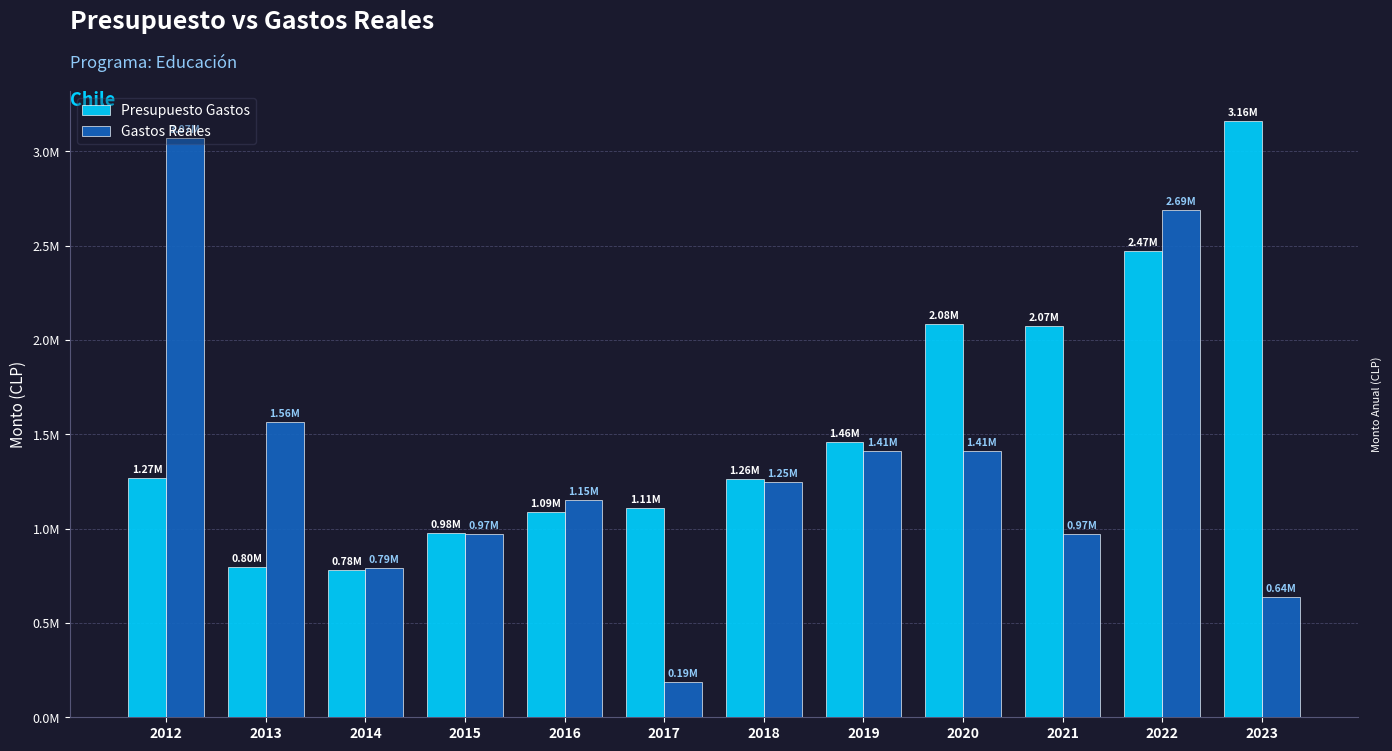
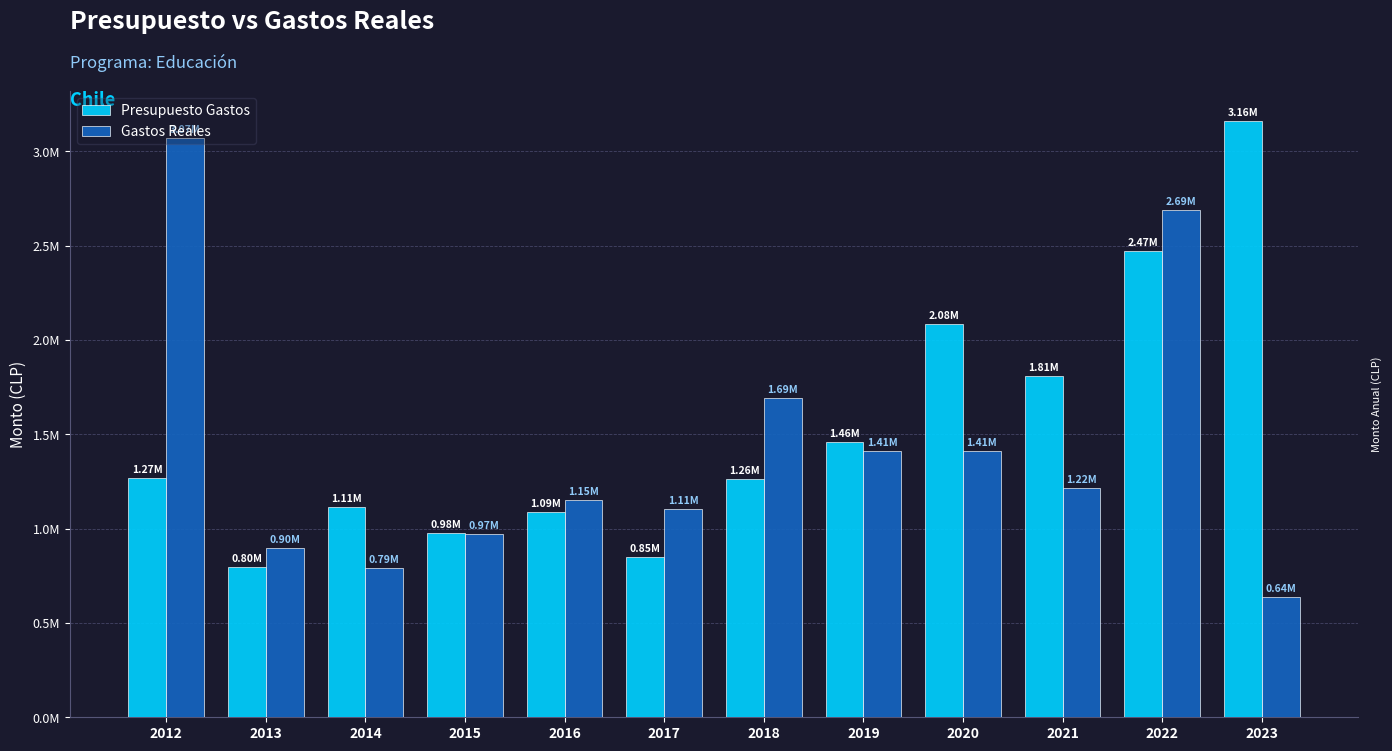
Gastos Reales, 2013: 1.56M -> 0.90M
Presupuesto Gastos, 2014: 0.78M -> 1.11M
Presupuesto Gastos, 2017: 1.11M -> 0.85M
Gastos Reales, 2017: 0.19M -> 1.11M
Gastos Reales, 2018: 1.25M -> 1.69M
Presupuesto Gastos, 2021: 2.07M -> 1.81M
Gastos Reales, 2021: 0.97M -> 1.22M
